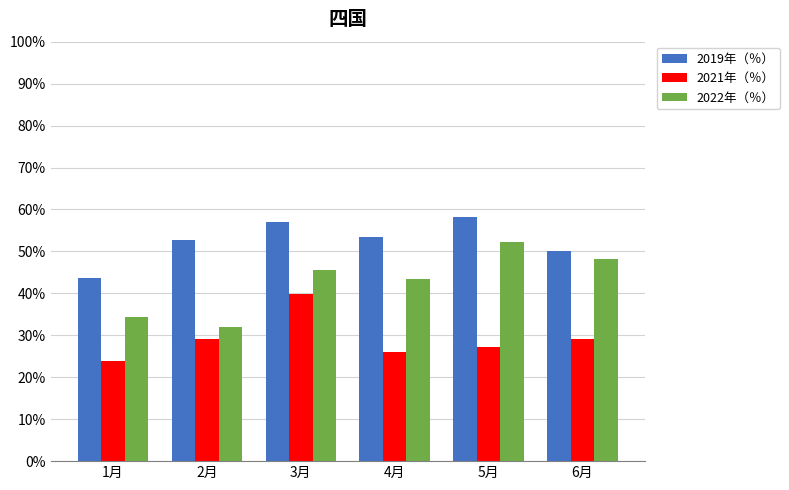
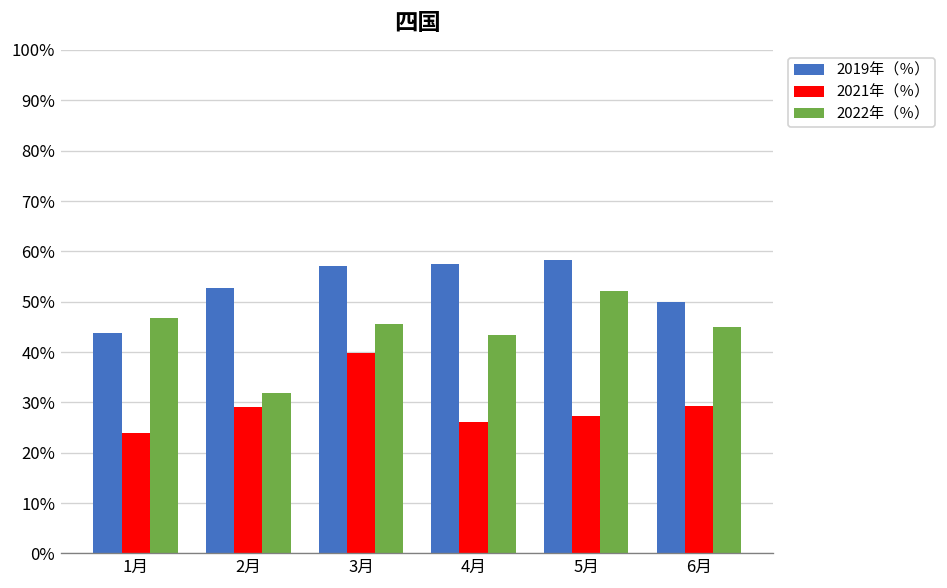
2022年（％）, 1月: 34% -> 47%
2019年（％）, 4月: 54% -> 58%
2022年（％）, 6月: 48% -> 45%
